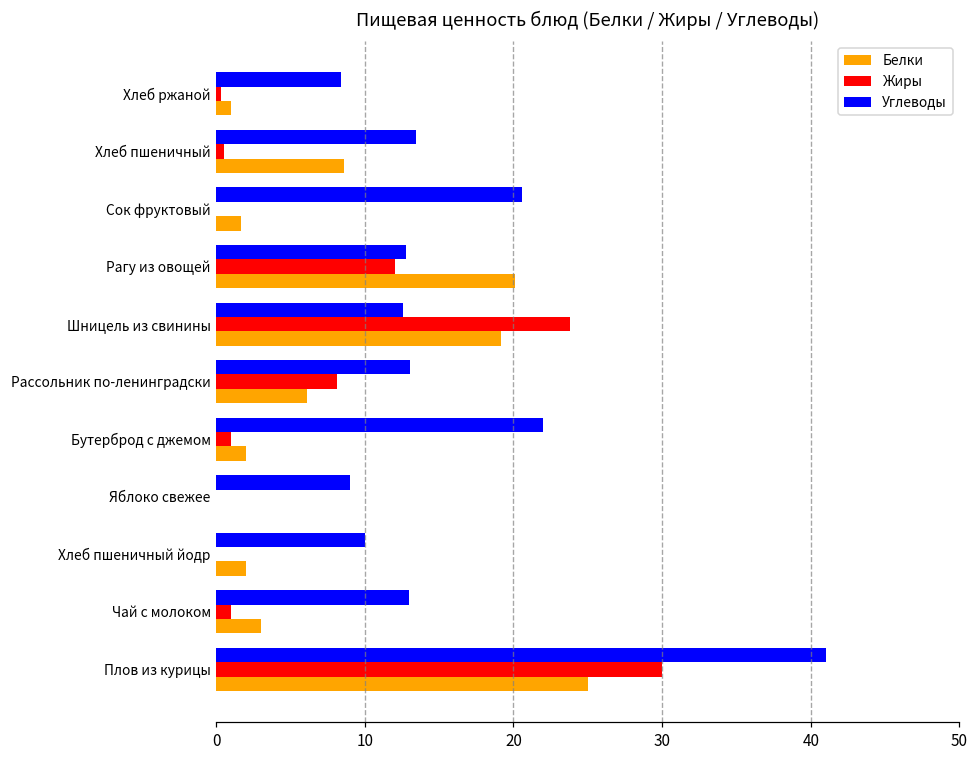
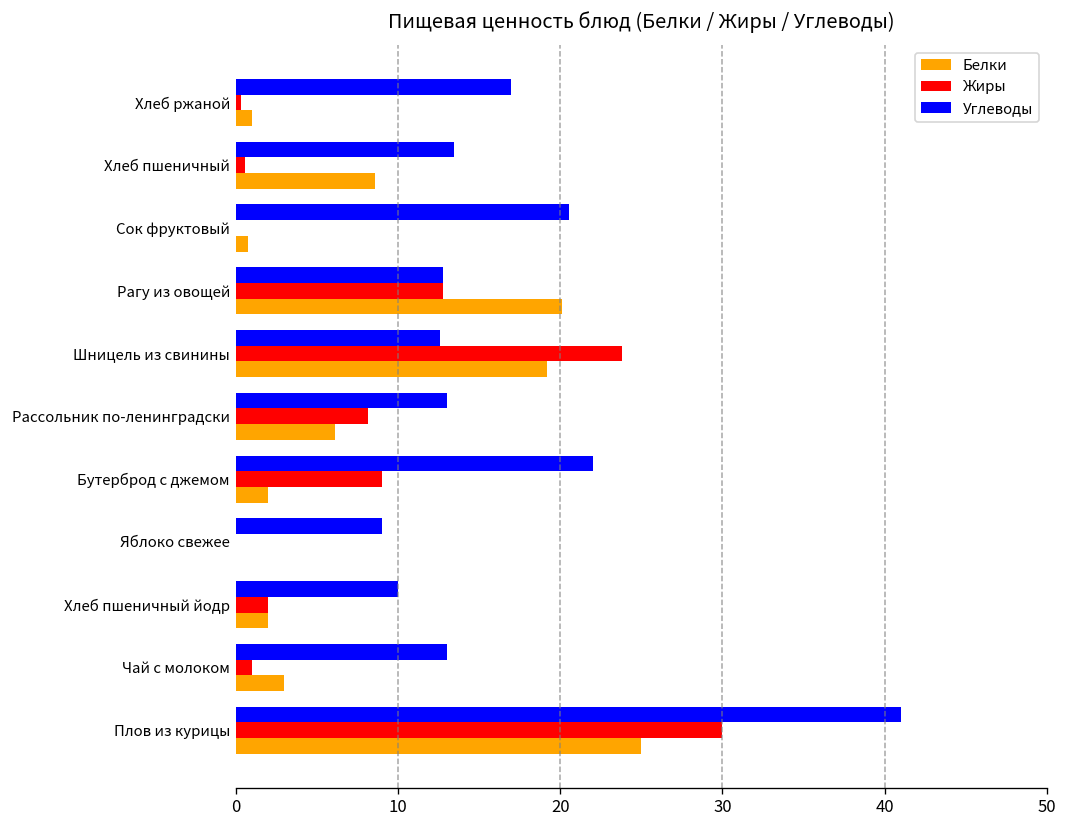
Углеводы, Хлеб ржаной: 8.4 -> 17.0
Белки, Сок фруктовый: 1.7 -> 0.8
Жиры, Рагу из овощей: 12.0 -> 12.8
Жиры, Бутерброд с джемом: 1 -> 9
Жиры, Хлеб пшеничный йодр: 0 -> 2
